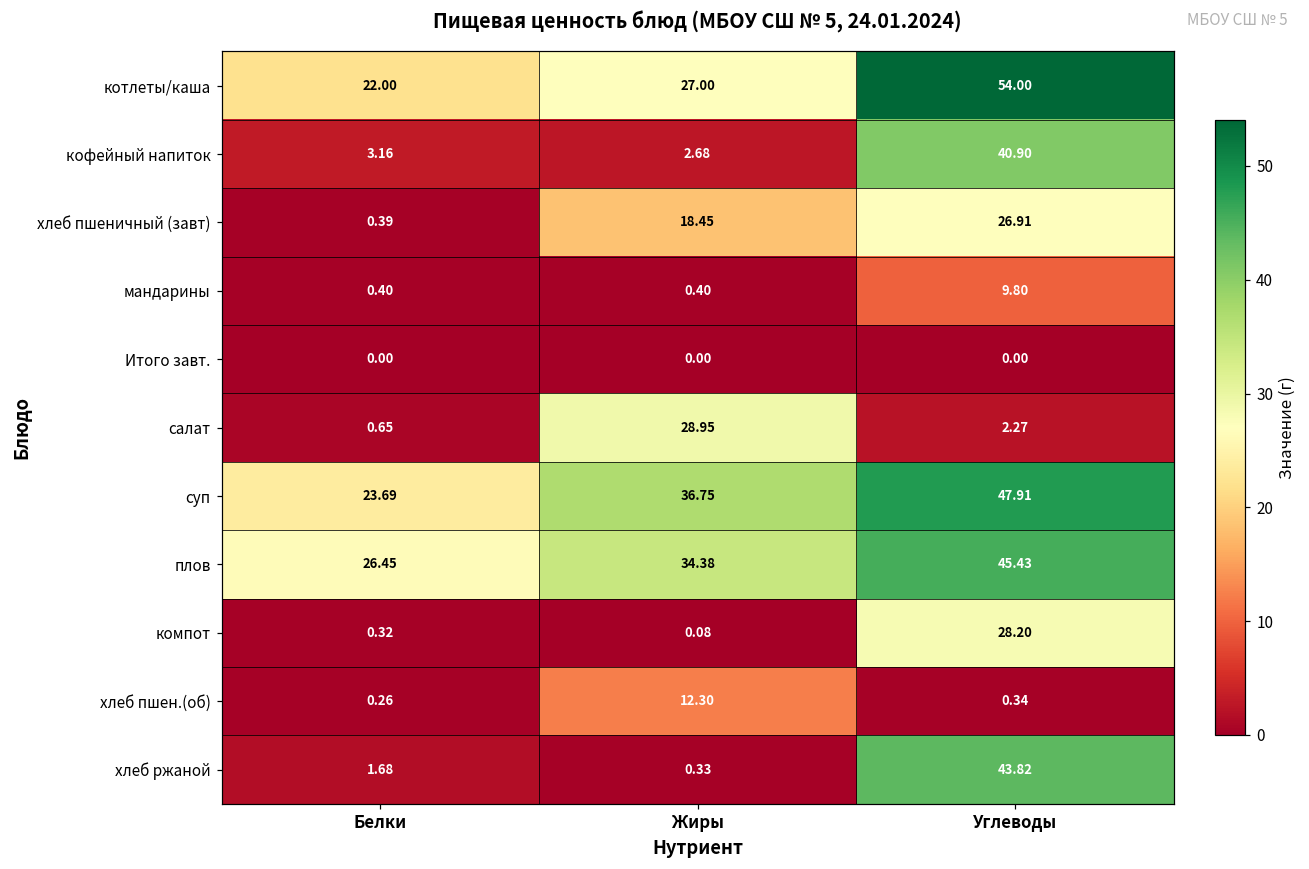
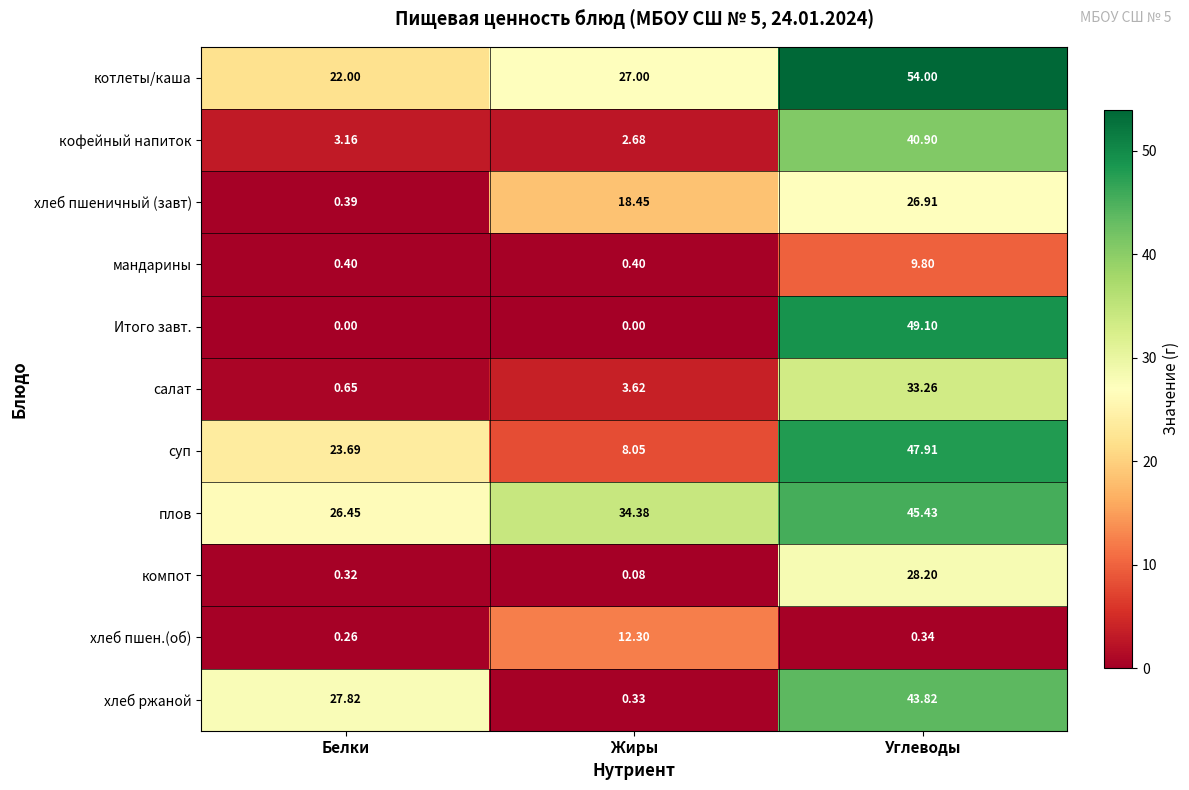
Итого завт., Углеводы: 0.00 -> 49.10
салат, Жиры: 28.95 -> 3.62
салат, Углеводы: 2.27 -> 33.26
суп, Жиры: 36.75 -> 8.05
хлеб ржаной, Белки: 1.68 -> 27.82
